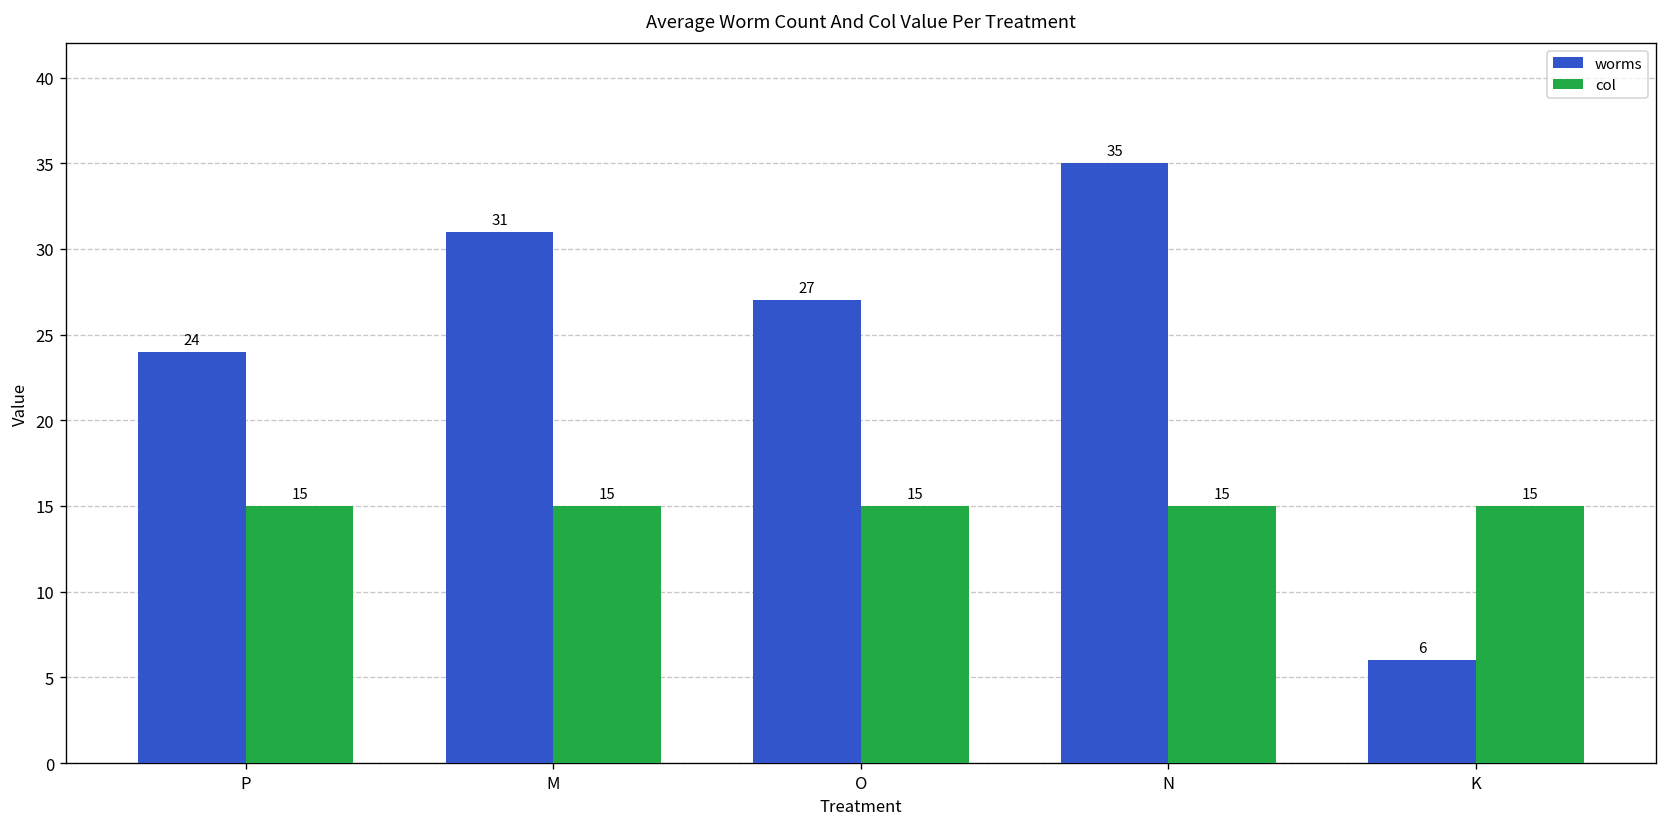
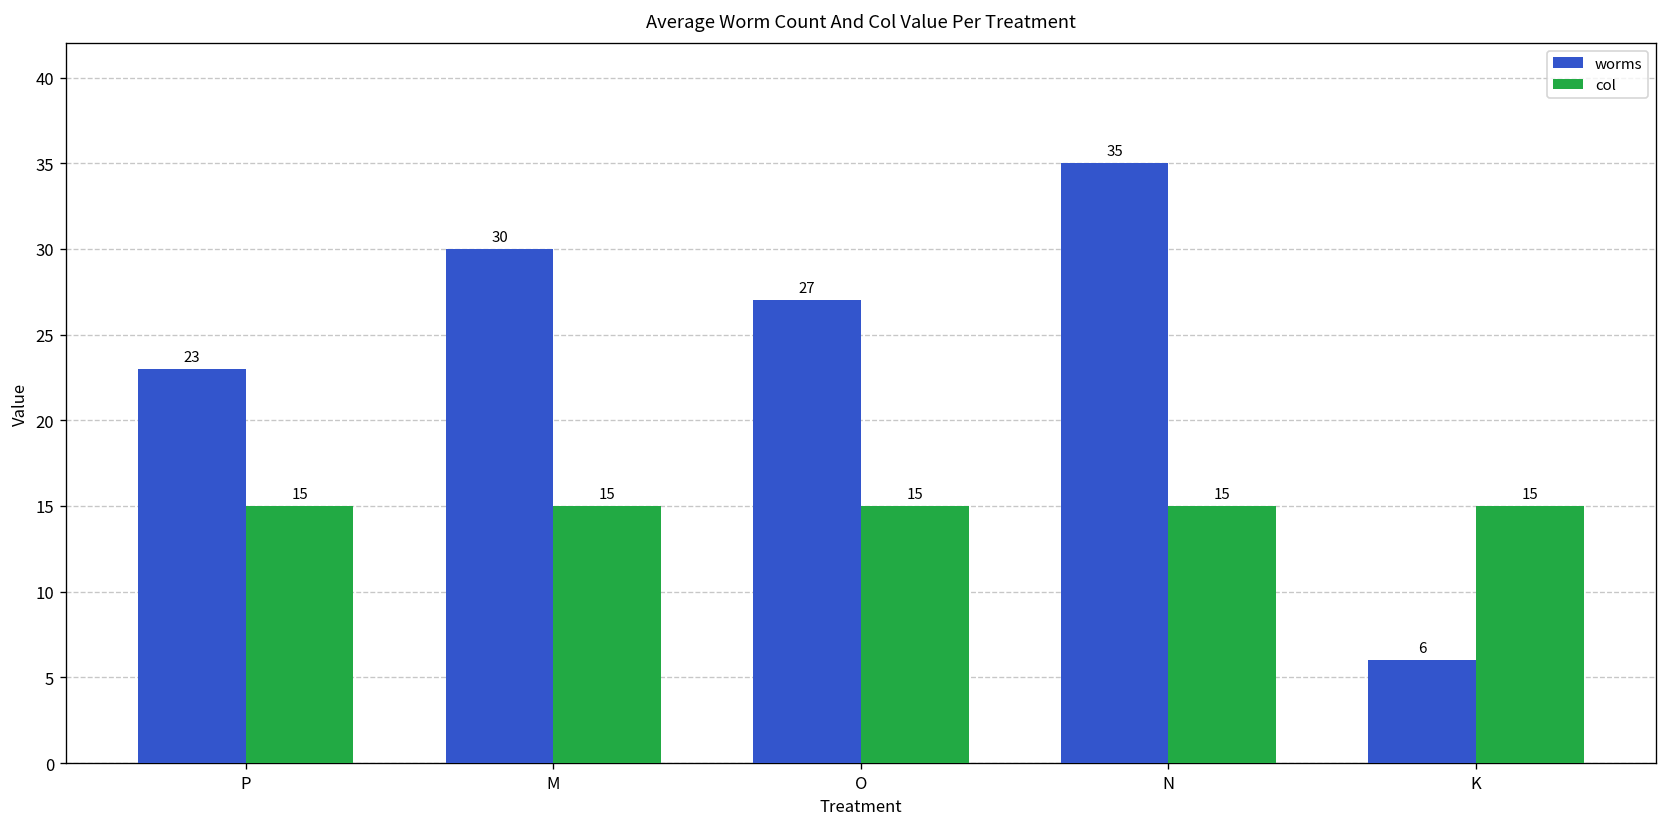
worms, P: 24 -> 23
worms, M: 31 -> 30
